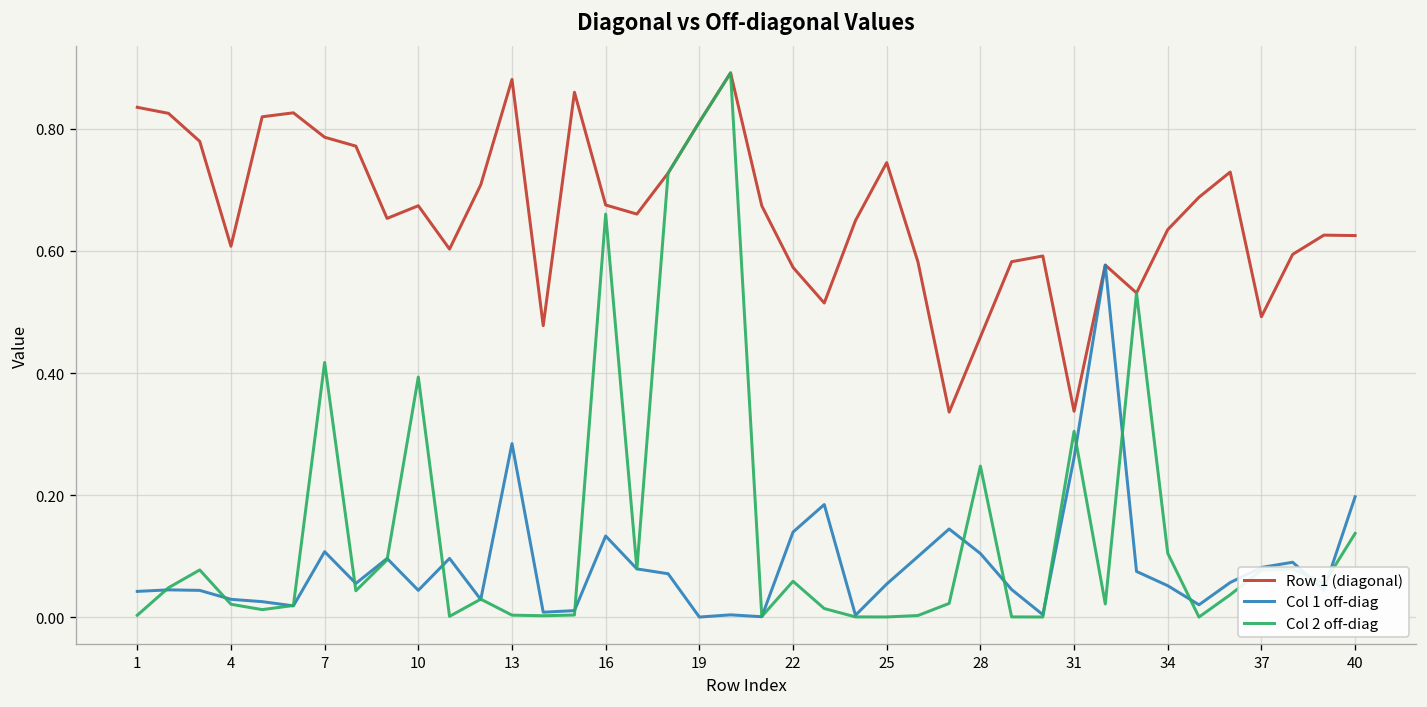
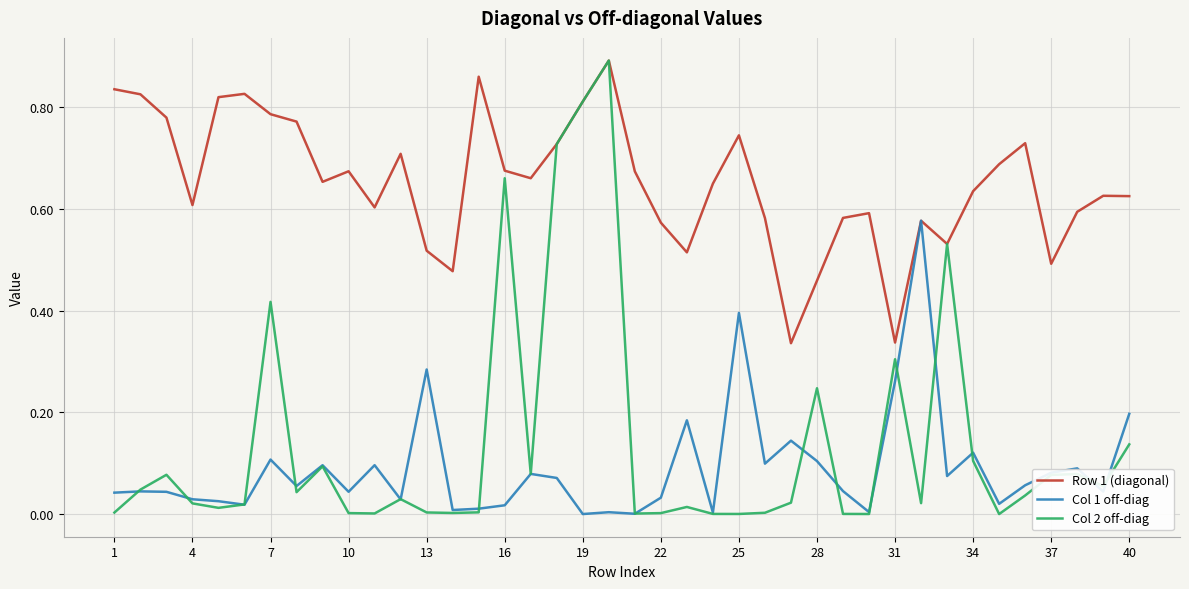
Col 2 off-diag, 10: 0.39 -> 0.00
Row 1 (diagonal), 13: 0.88 -> 0.52
Col 1 off-diag, 16: 0.13 -> 0.02
Col 1 off-diag, 22: 0.14 -> 0.03
Col 2 off-diag, 22: 0.06 -> 0.00
Col 1 off-diag, 25: 0.05 -> 0.40
Col 1 off-diag, 34: 0.05 -> 0.12
